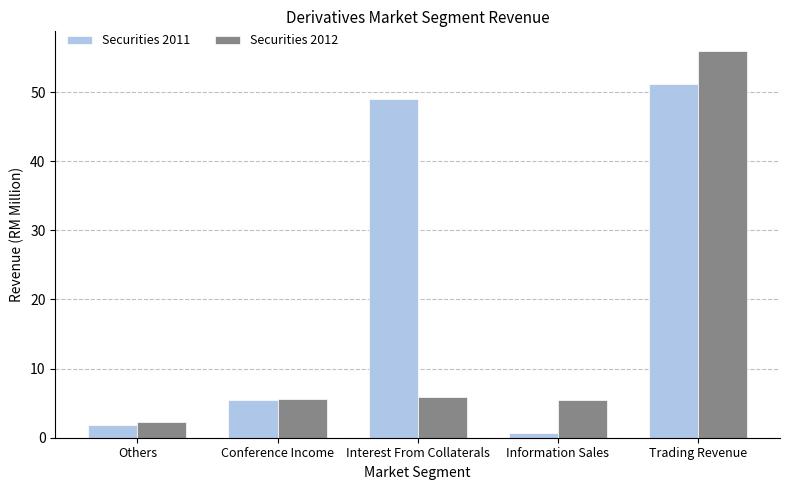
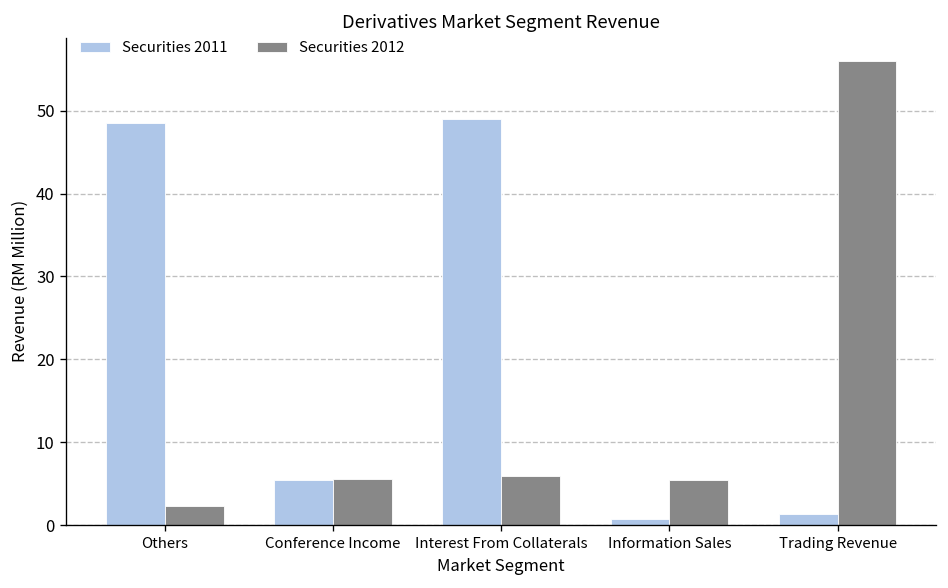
Securities 2011, Others: 2 -> 49
Securities 2011, Trading Revenue: 51 -> 1
